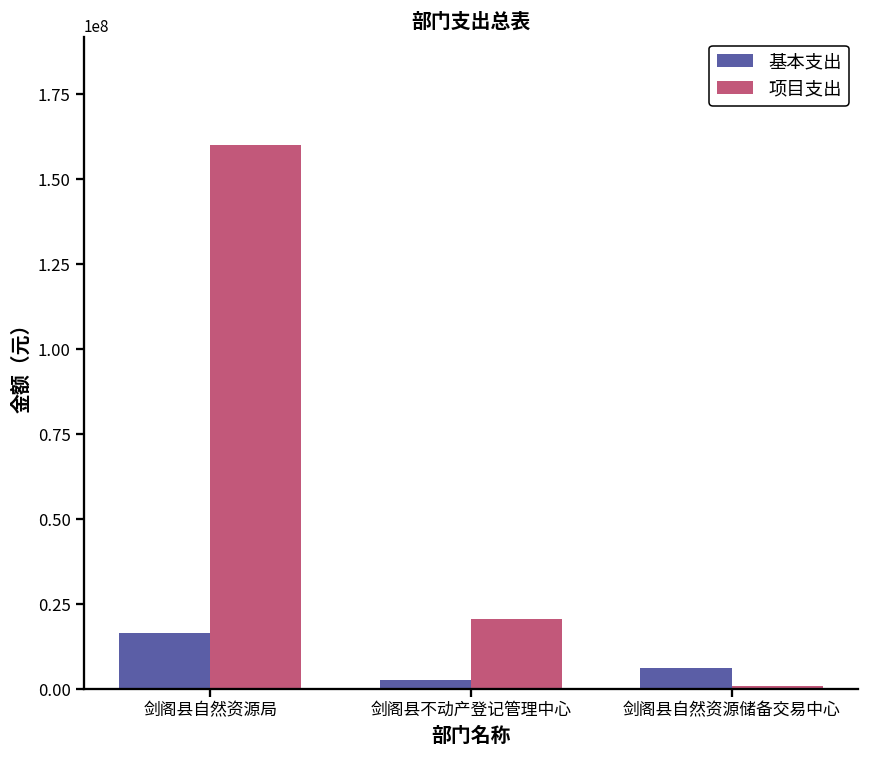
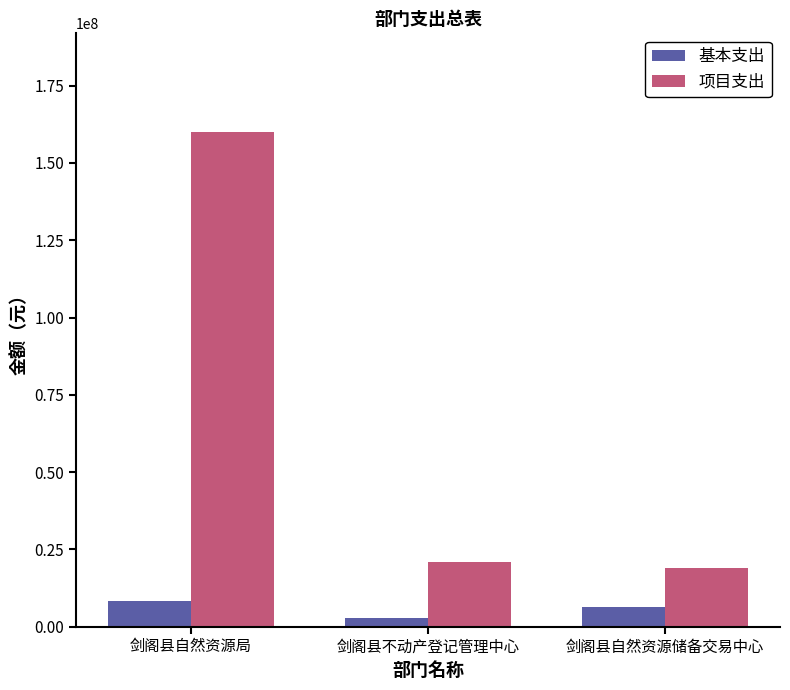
基本支出, 剑阁县自然资源局: 17000000 -> 8000000
项目支出, 剑阁县自然资源储备交易中心: 1000000 -> 19000000
